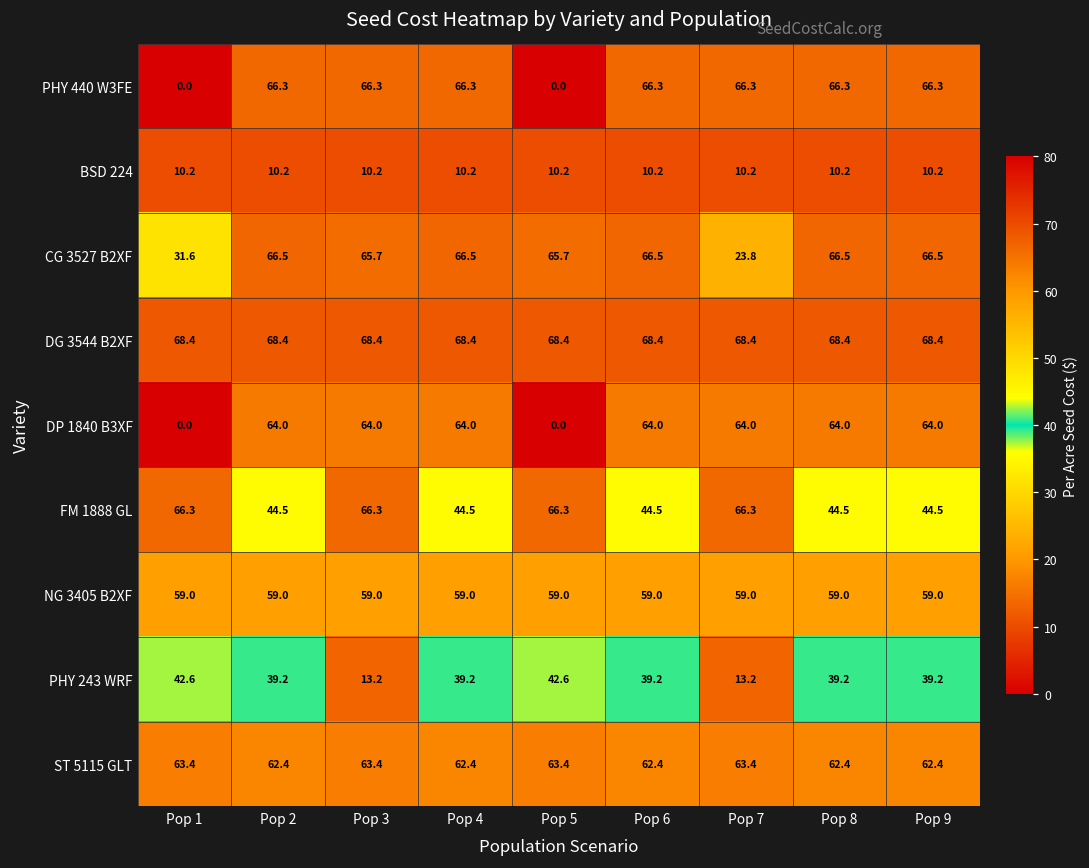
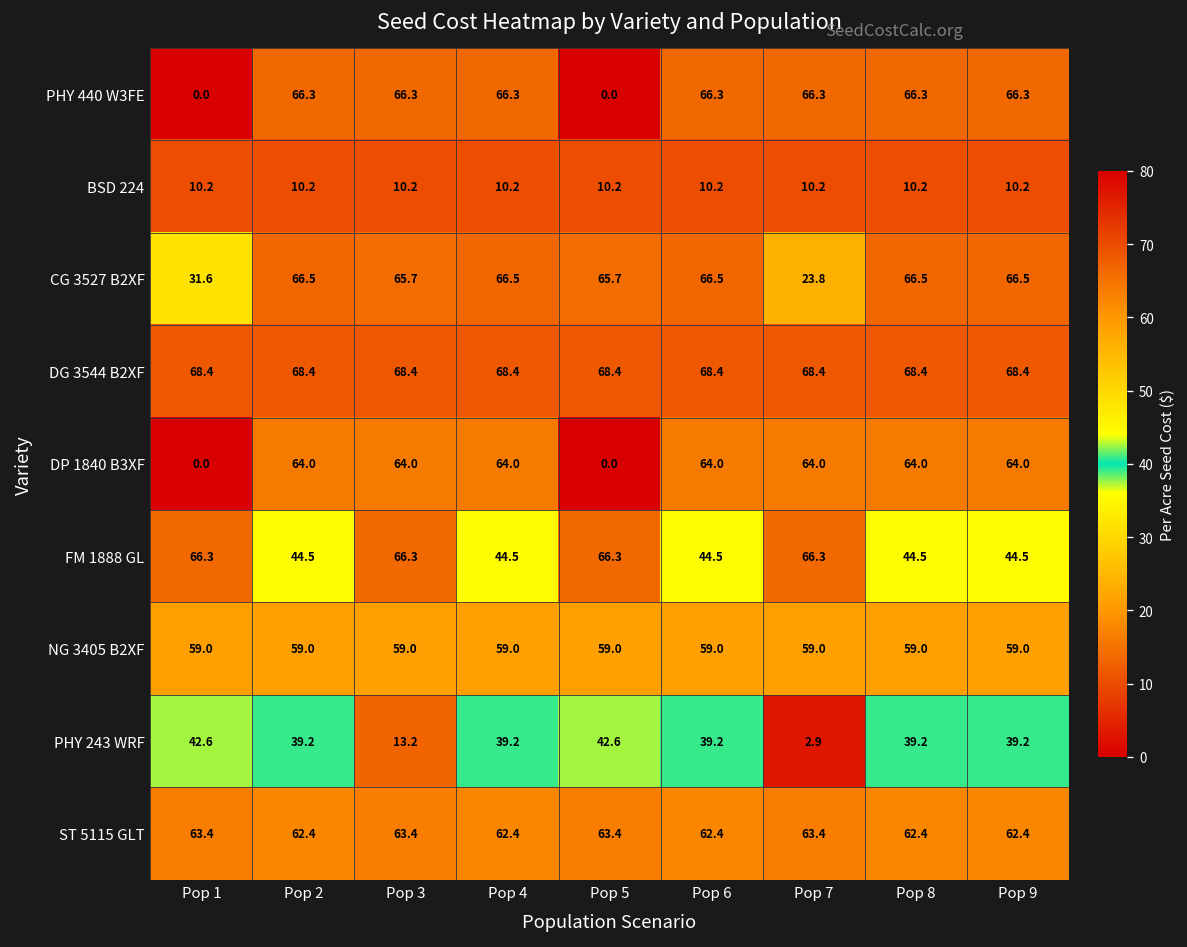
PHY 243 WRF, Pop 7: 13.2 -> 2.9
